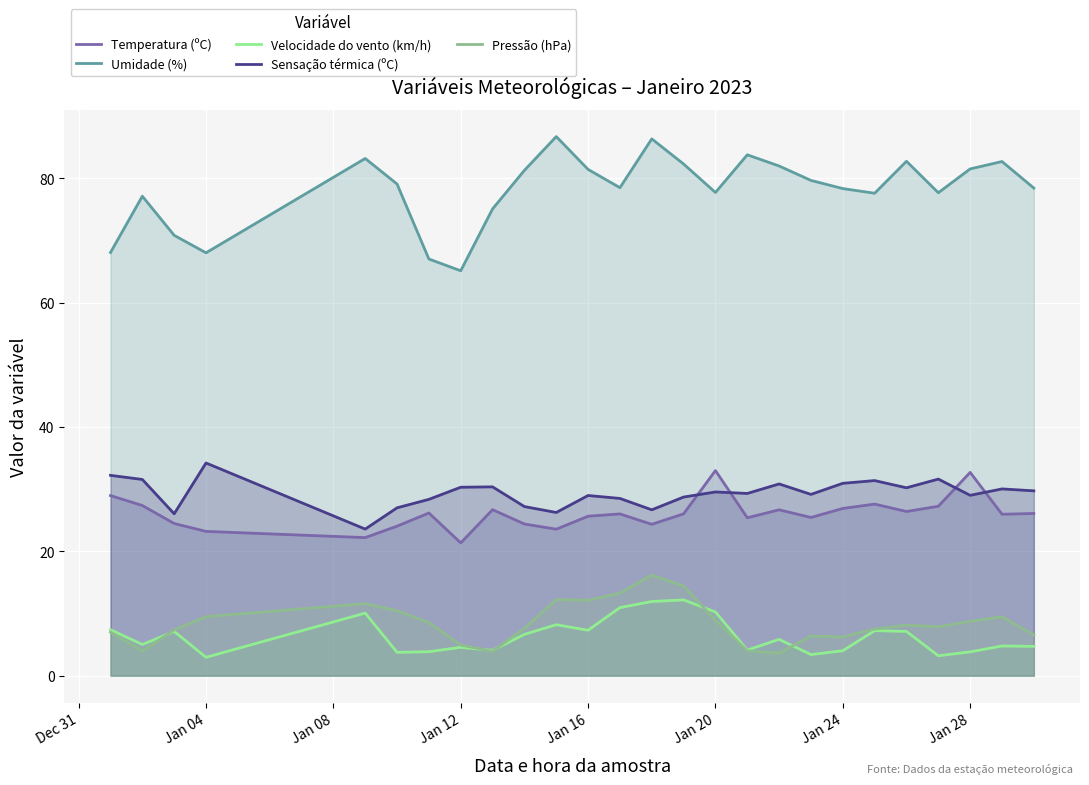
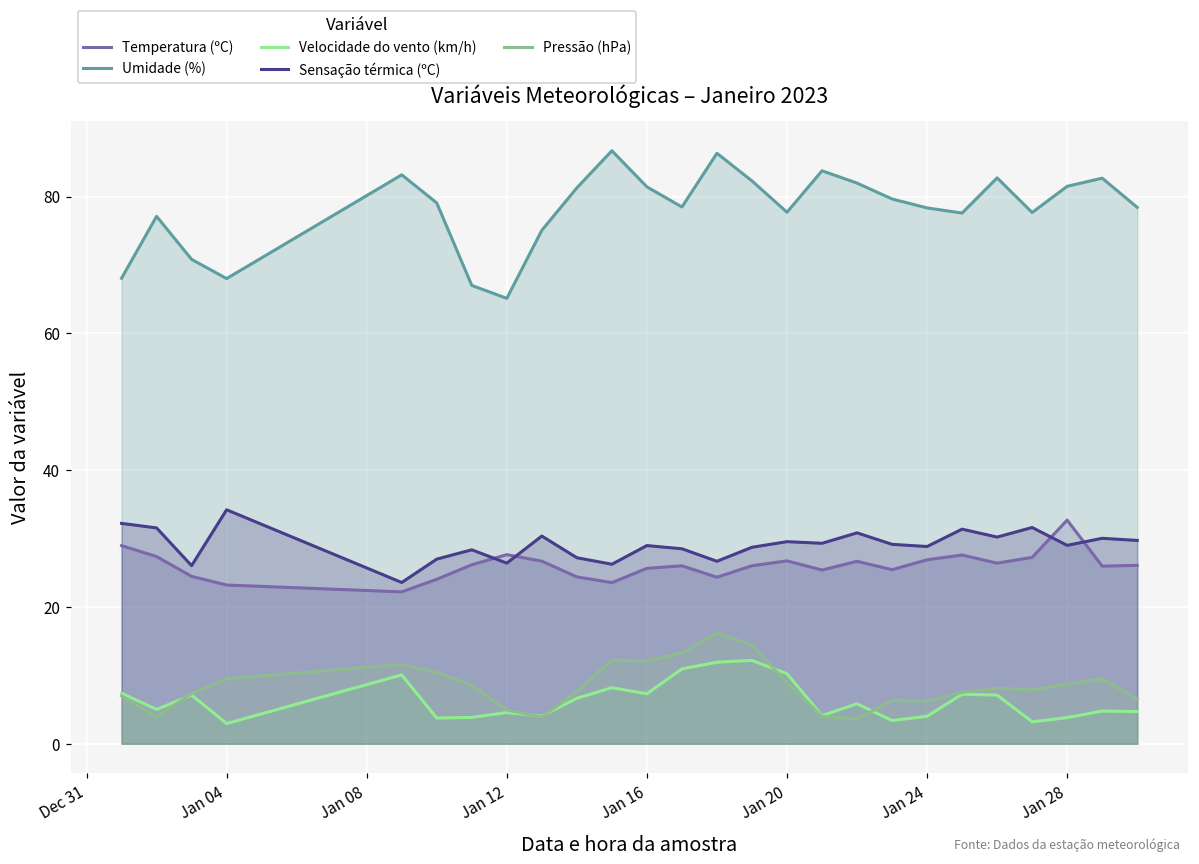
Temperatura (ºC), Jan 12: 21 -> 28
Sensação térmica (ºC), Jan 12: 30 -> 26
Temperatura (ºC), Jan 20: 33 -> 27
Sensação térmica (ºC), Jan 24: 31 -> 29
